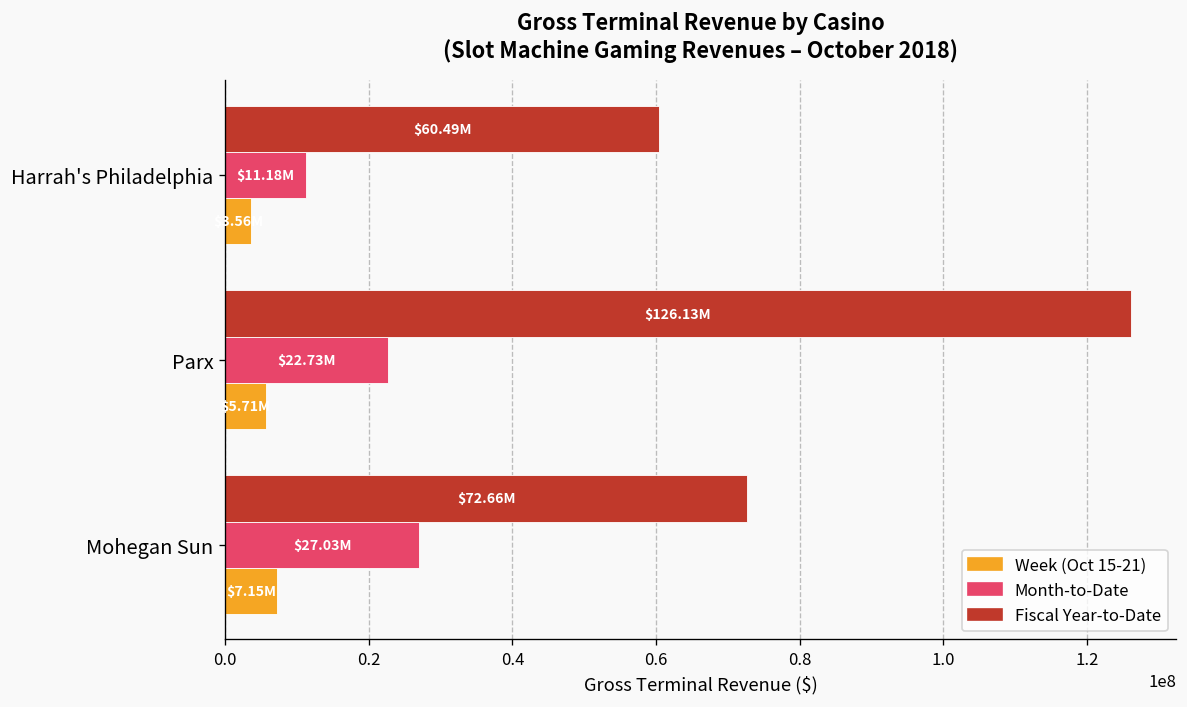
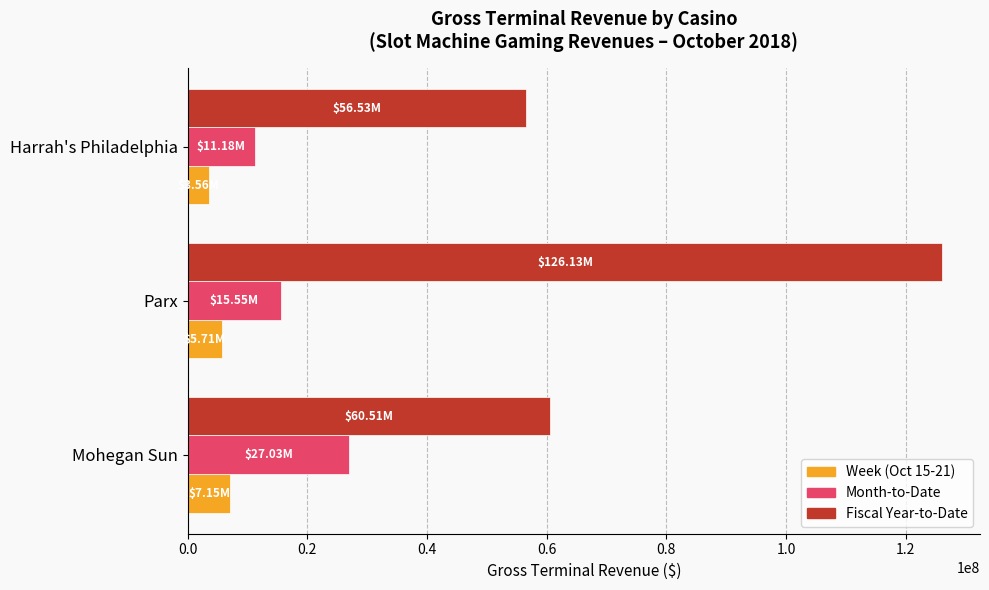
Fiscal Year-to-Date, Harrah's Philadelphia: $60.49M -> $56.53M
Month-to-Date, Parx: $22.73M -> $15.55M
Fiscal Year-to-Date, Mohegan Sun: $72.66M -> $60.51M
